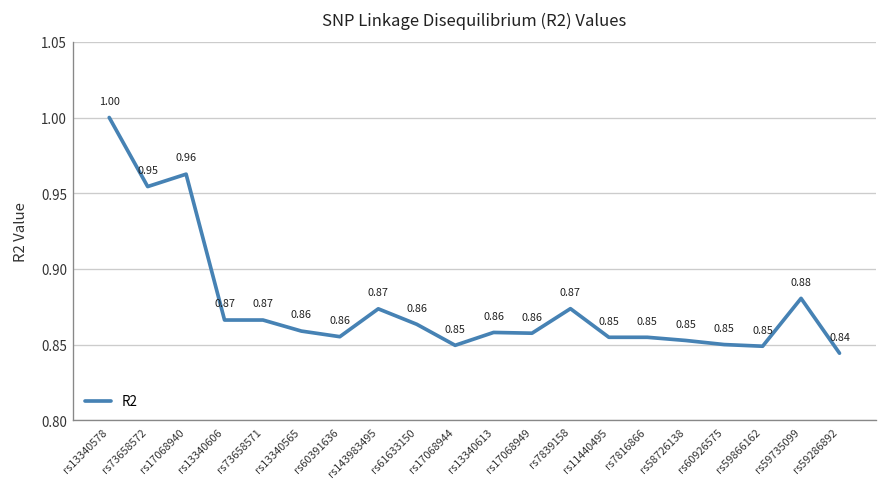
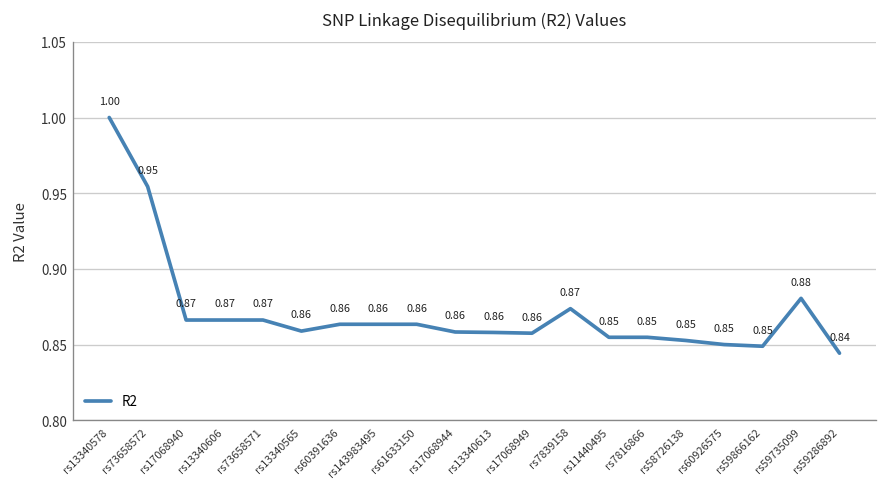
rs17068940: 0.96 -> 0.87
rs60391636: 0.855 -> 0.864
rs143983495: 0.87 -> 0.86
rs17068944: 0.85 -> 0.86
